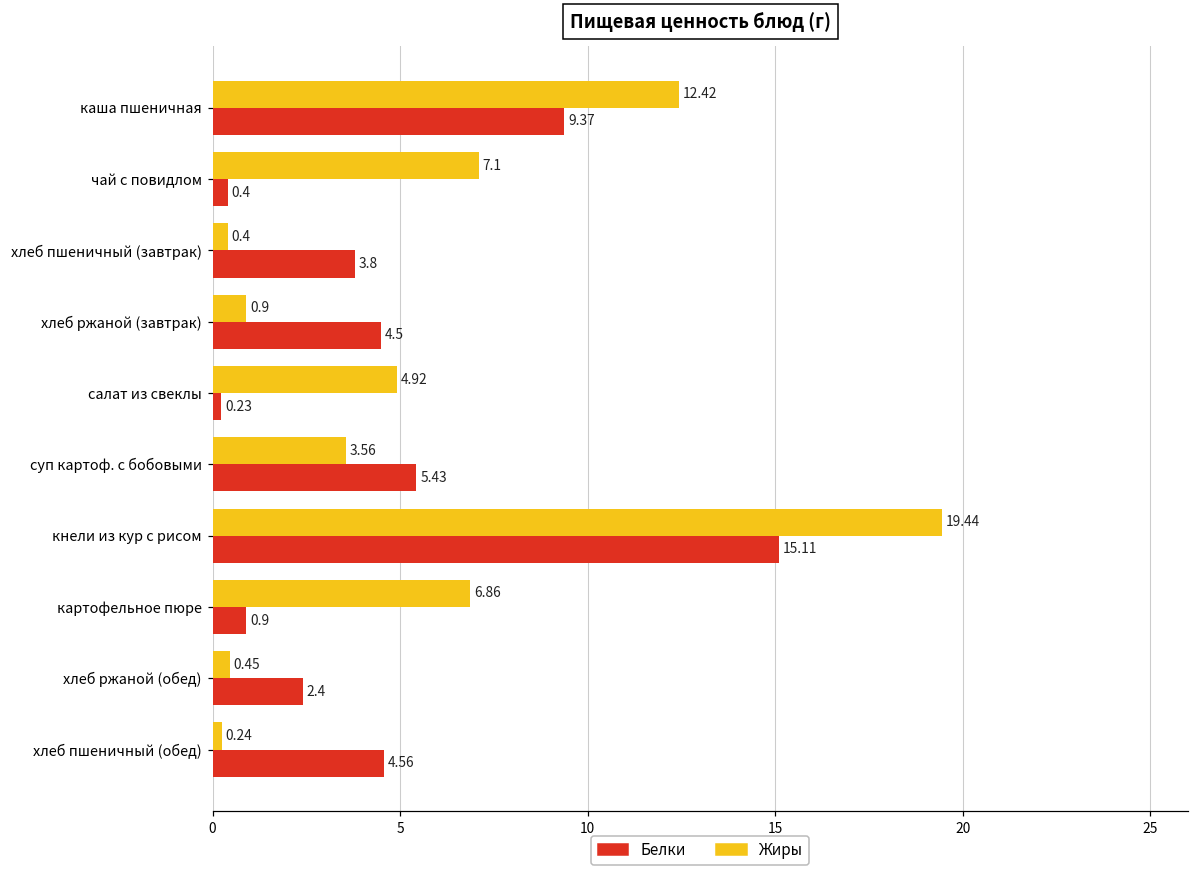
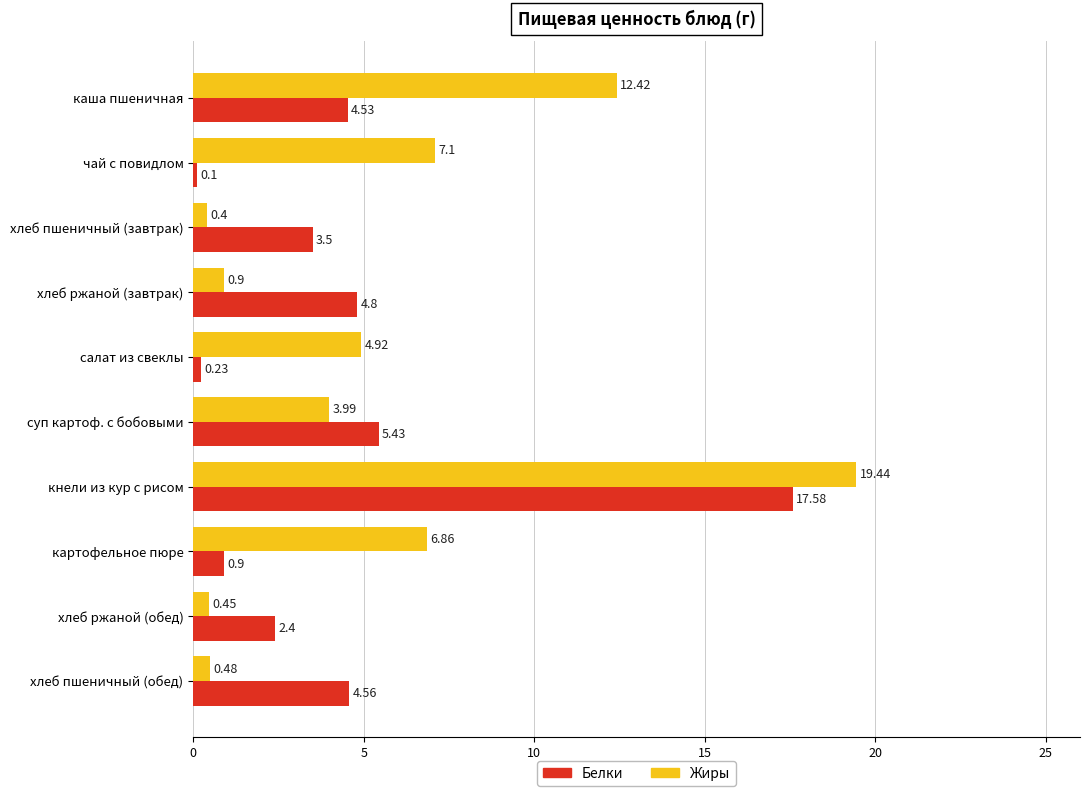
Белки, каша пшеничная: 9.37 -> 4.53
Белки, чай с повидлом: 0.4 -> 0.1
Белки, хлеб пшеничный (завтрак): 3.8 -> 3.5
Белки, хлеб ржаной (завтрак): 4.5 -> 4.8
Жиры, суп картоф. с бобовыми: 3.56 -> 3.99
Белки, кнели из кур с рисом: 15.11 -> 17.58
Жиры, хлеб пшеничный (обед): 0.24 -> 0.48
